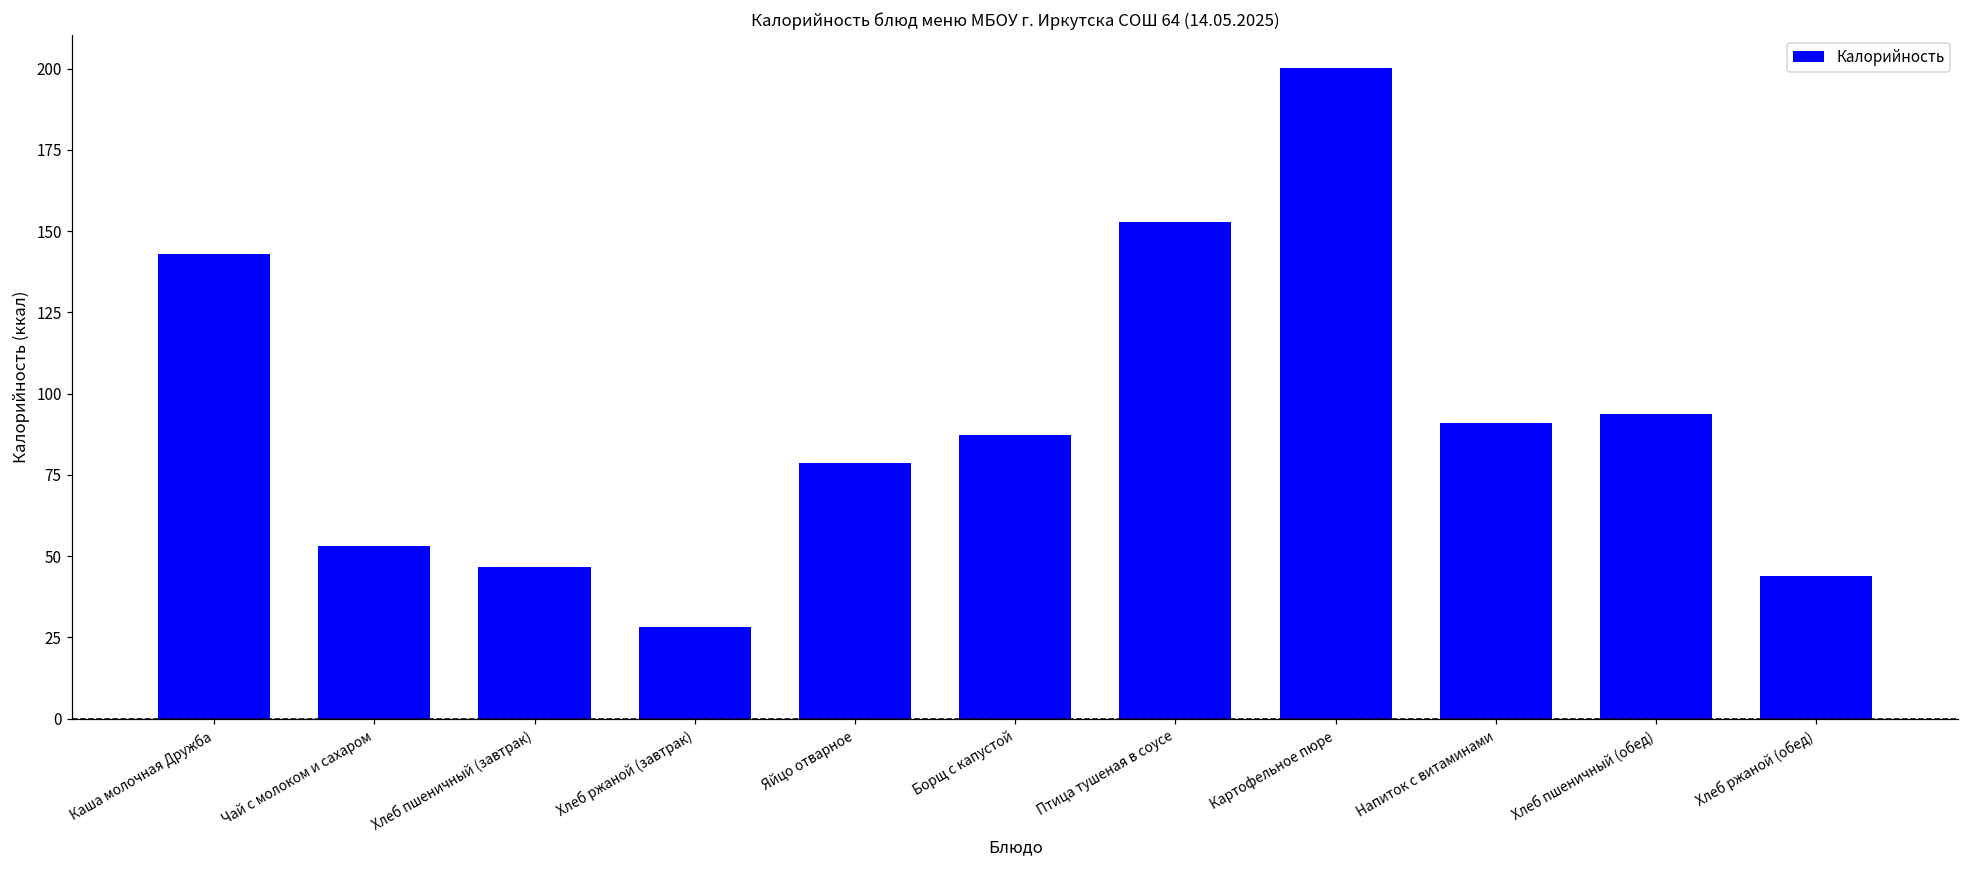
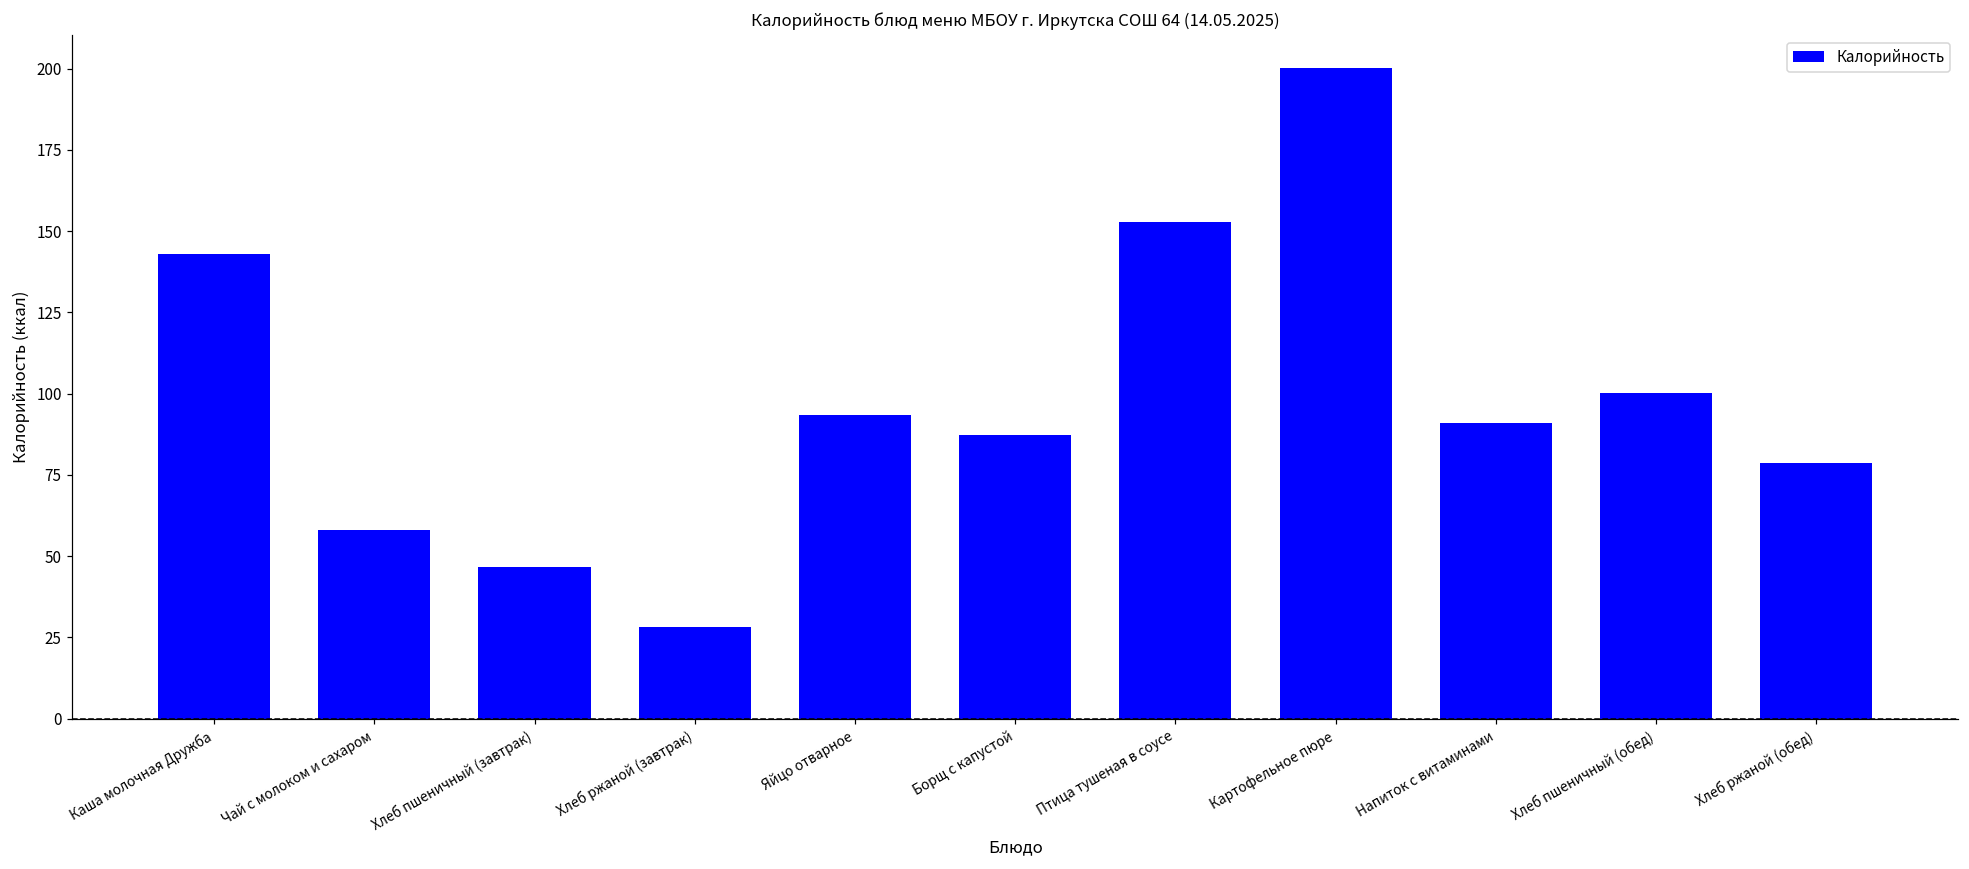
Чай с молоком и сахаром: 53 -> 58
Яйцо отварное: 79 -> 93
Хлеб пшеничный (обед): 94 -> 100
Хлеб ржаной (обед): 44 -> 79
